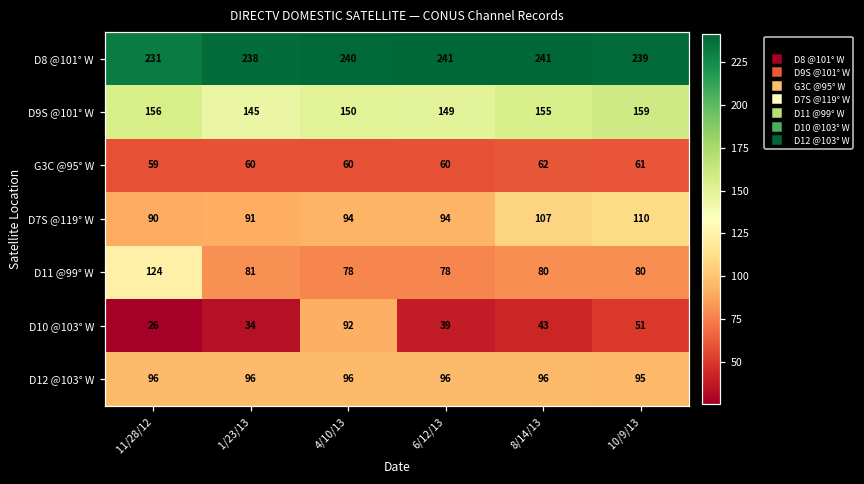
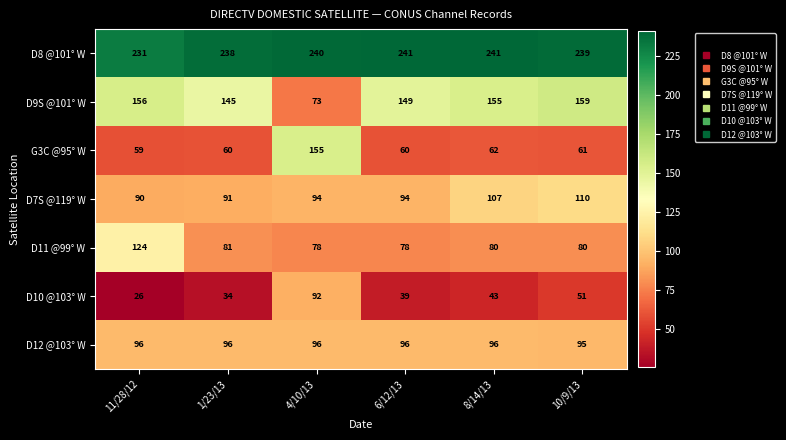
D9S @101° W, 4/10/13: 150 -> 73
G3C @95° W, 4/10/13: 60 -> 155
